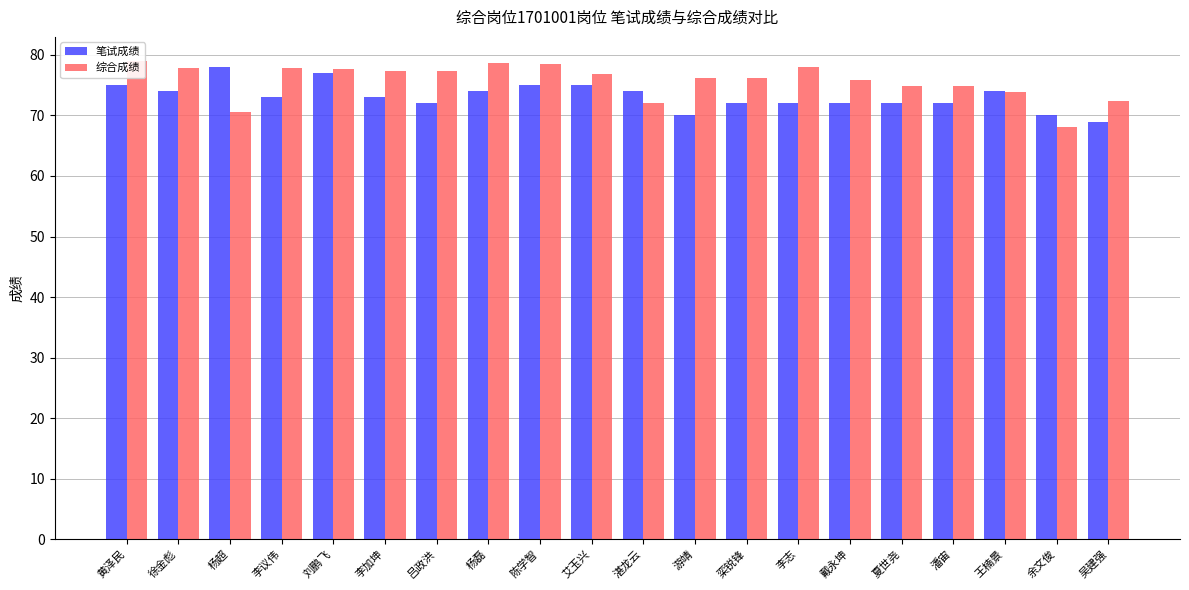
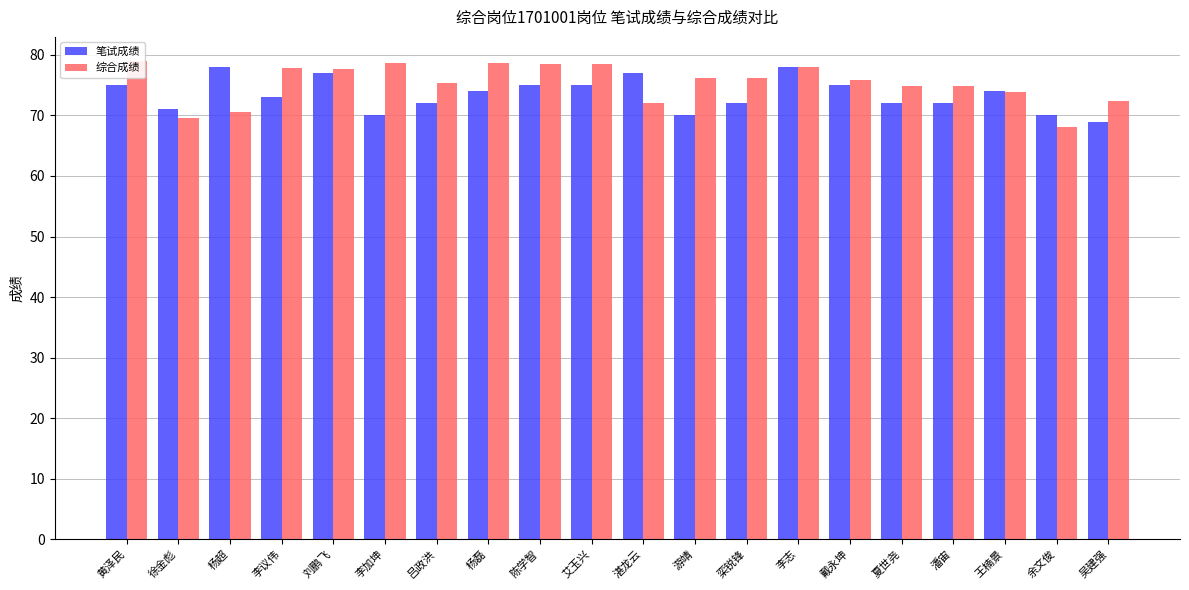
笔试成绩, 徐金彪: 74 -> 71
综合成绩, 徐金彪: 78 -> 70
笔试成绩, 李加坤: 73 -> 70
综合成绩, 李加坤: 77 -> 79
综合成绩, 吕政洪: 77 -> 75
综合成绩, 艾玉兴: 77 -> 78
笔试成绩, 湛龙云: 74 -> 77
笔试成绩, 李志: 72 -> 78
笔试成绩, 戴永坤: 72 -> 75
